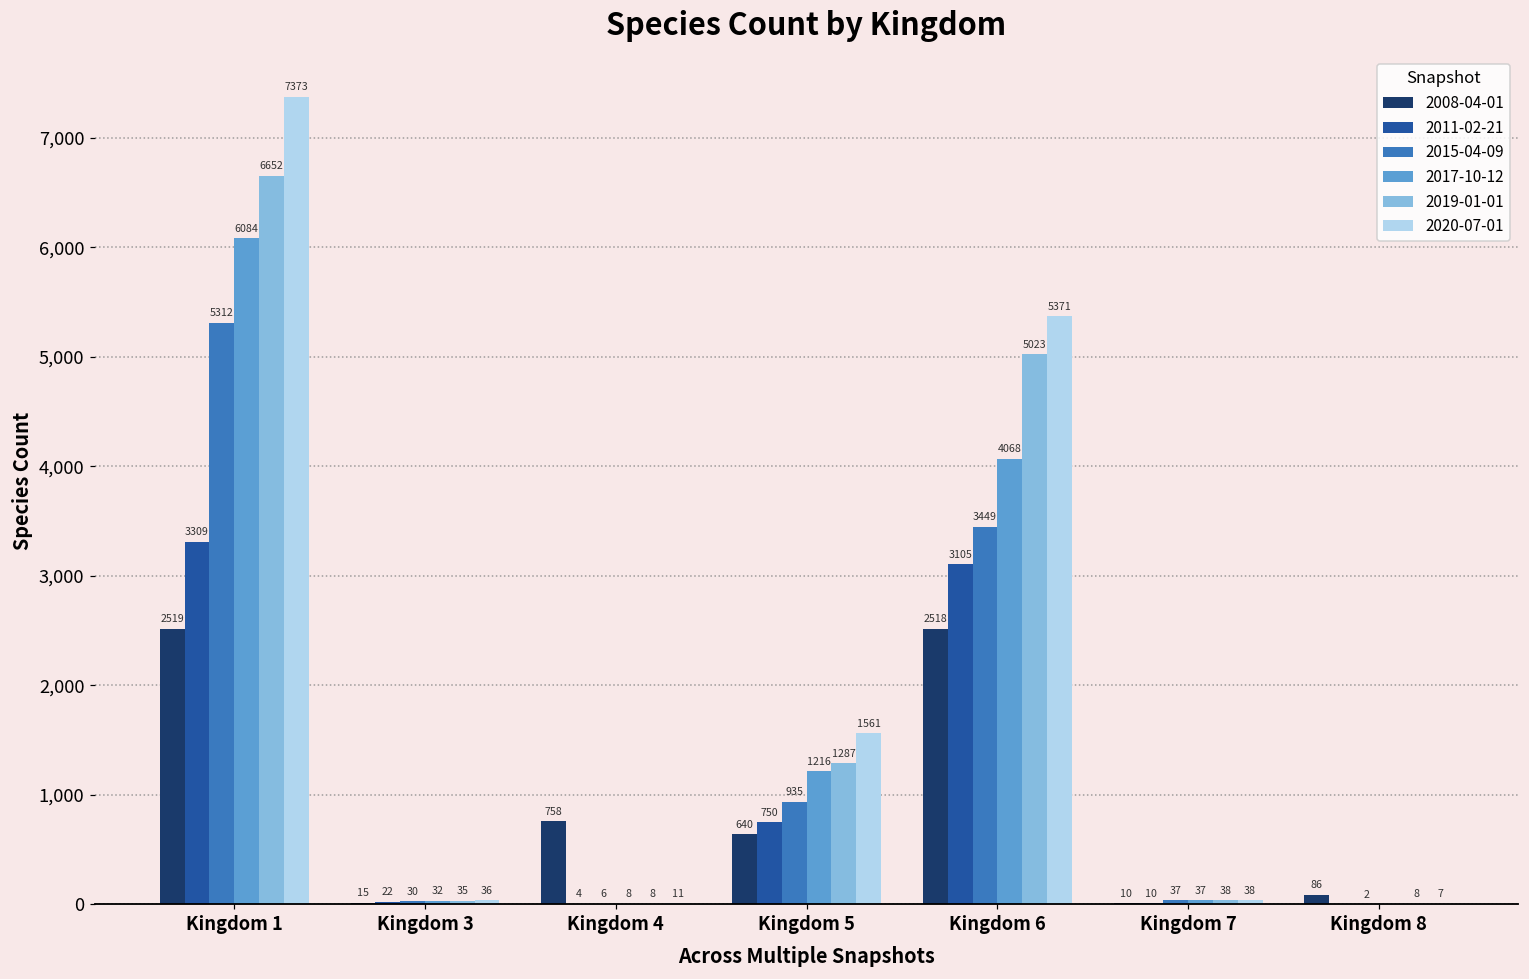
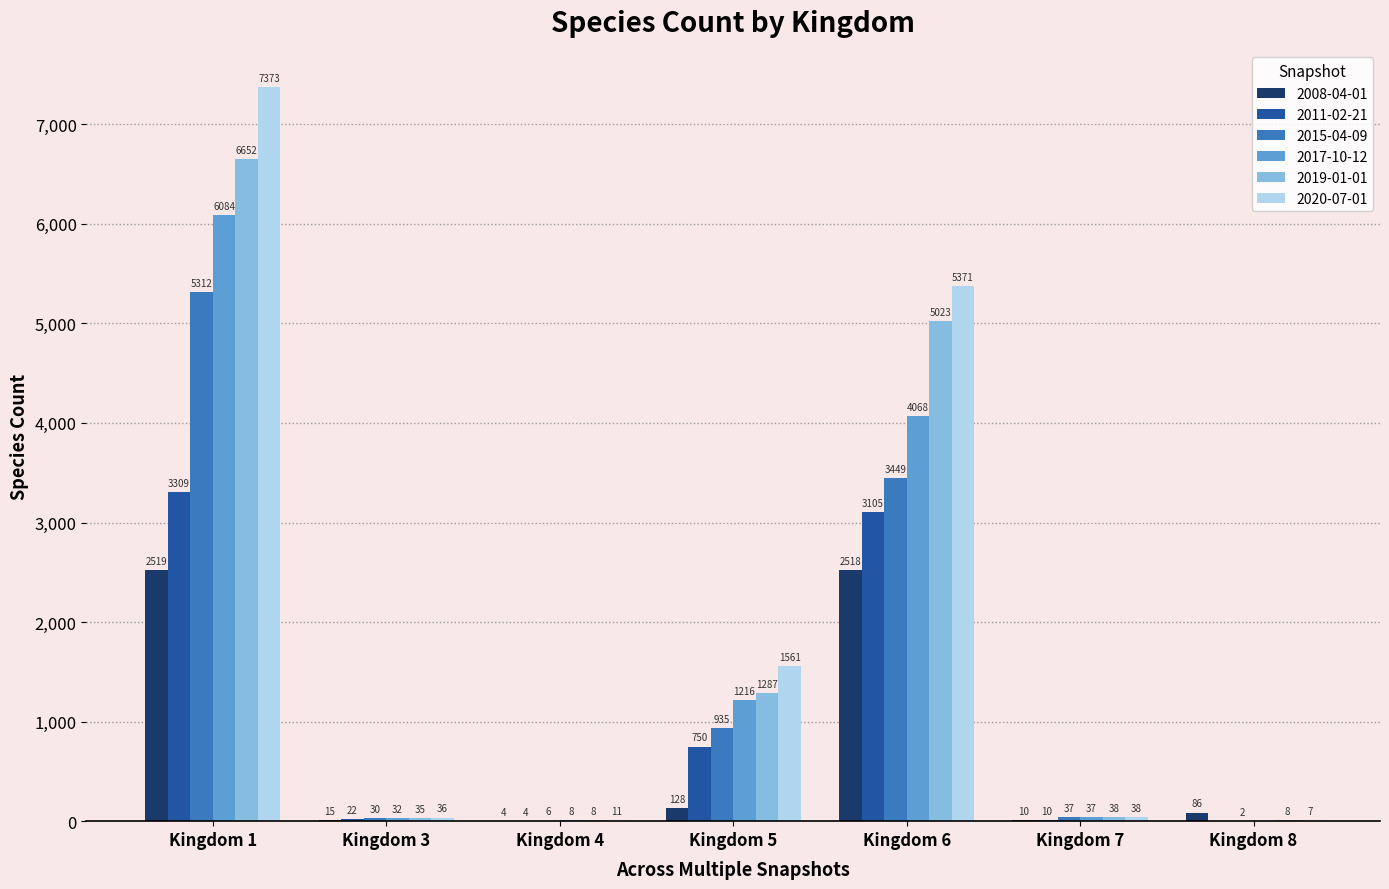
2008-04-01, Kingdom 4: 758 -> 4
2008-04-01, Kingdom 5: 640 -> 128
